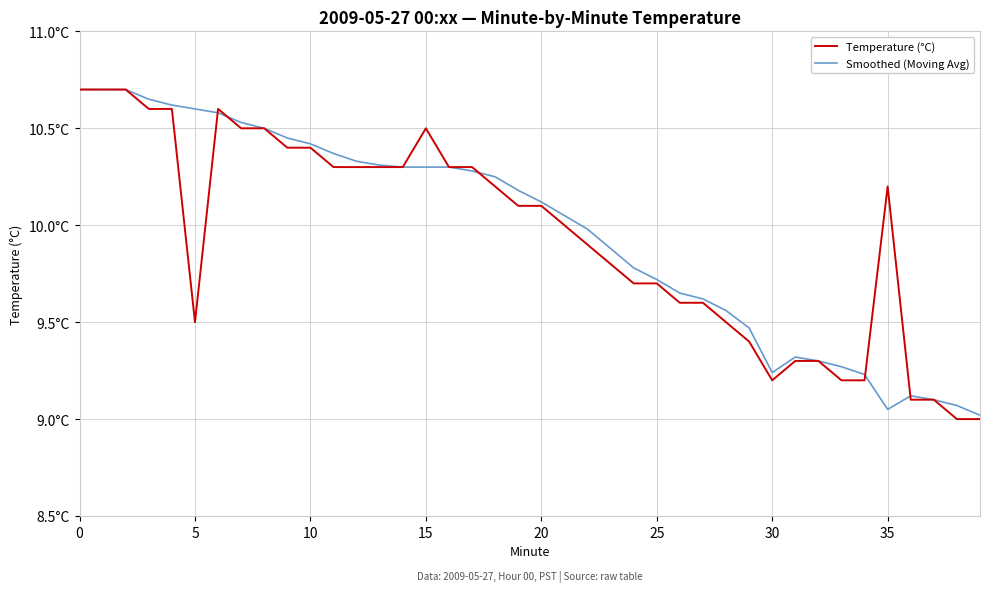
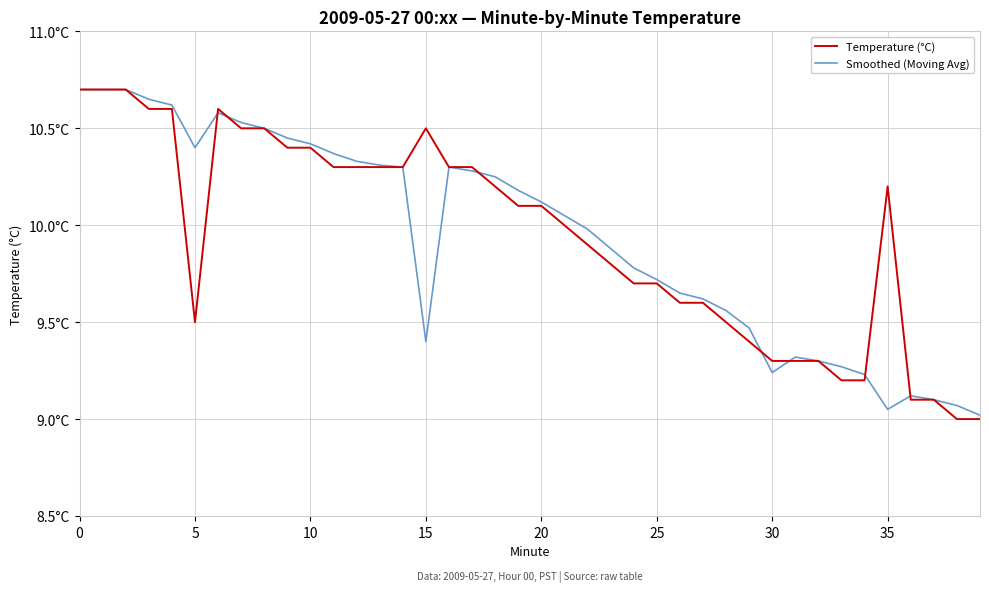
Smoothed (Moving Avg), 5: 10.6°C -> 10.4°C
Smoothed (Moving Avg), 15: 10.3°C -> 9.4°C
Temperature (°C), 30: 9.2°C -> 9.3°C
